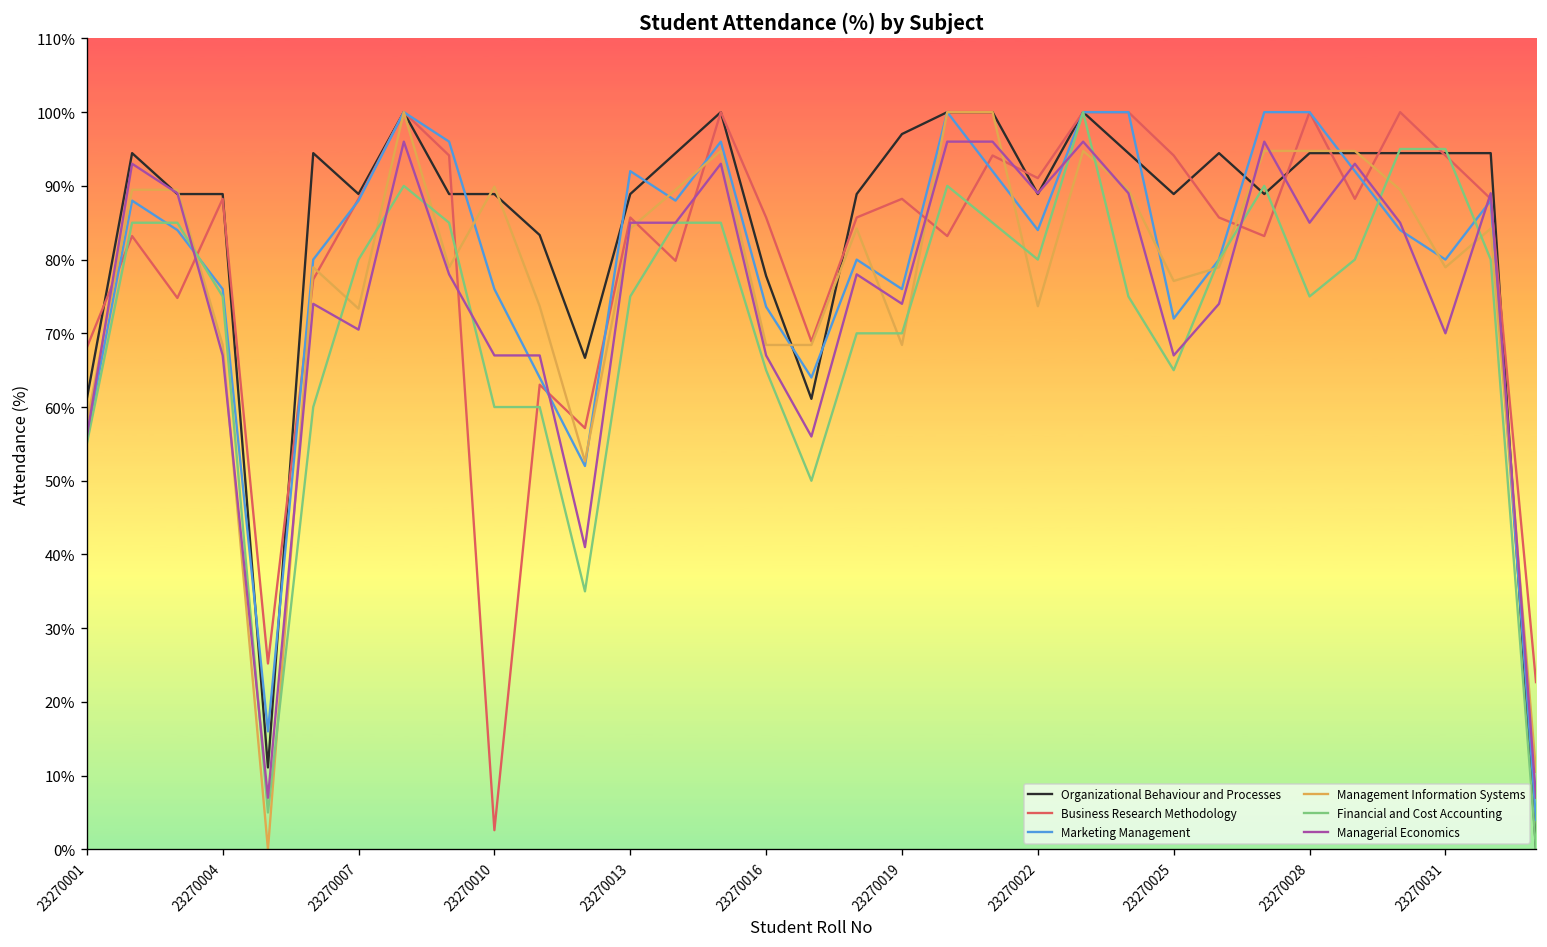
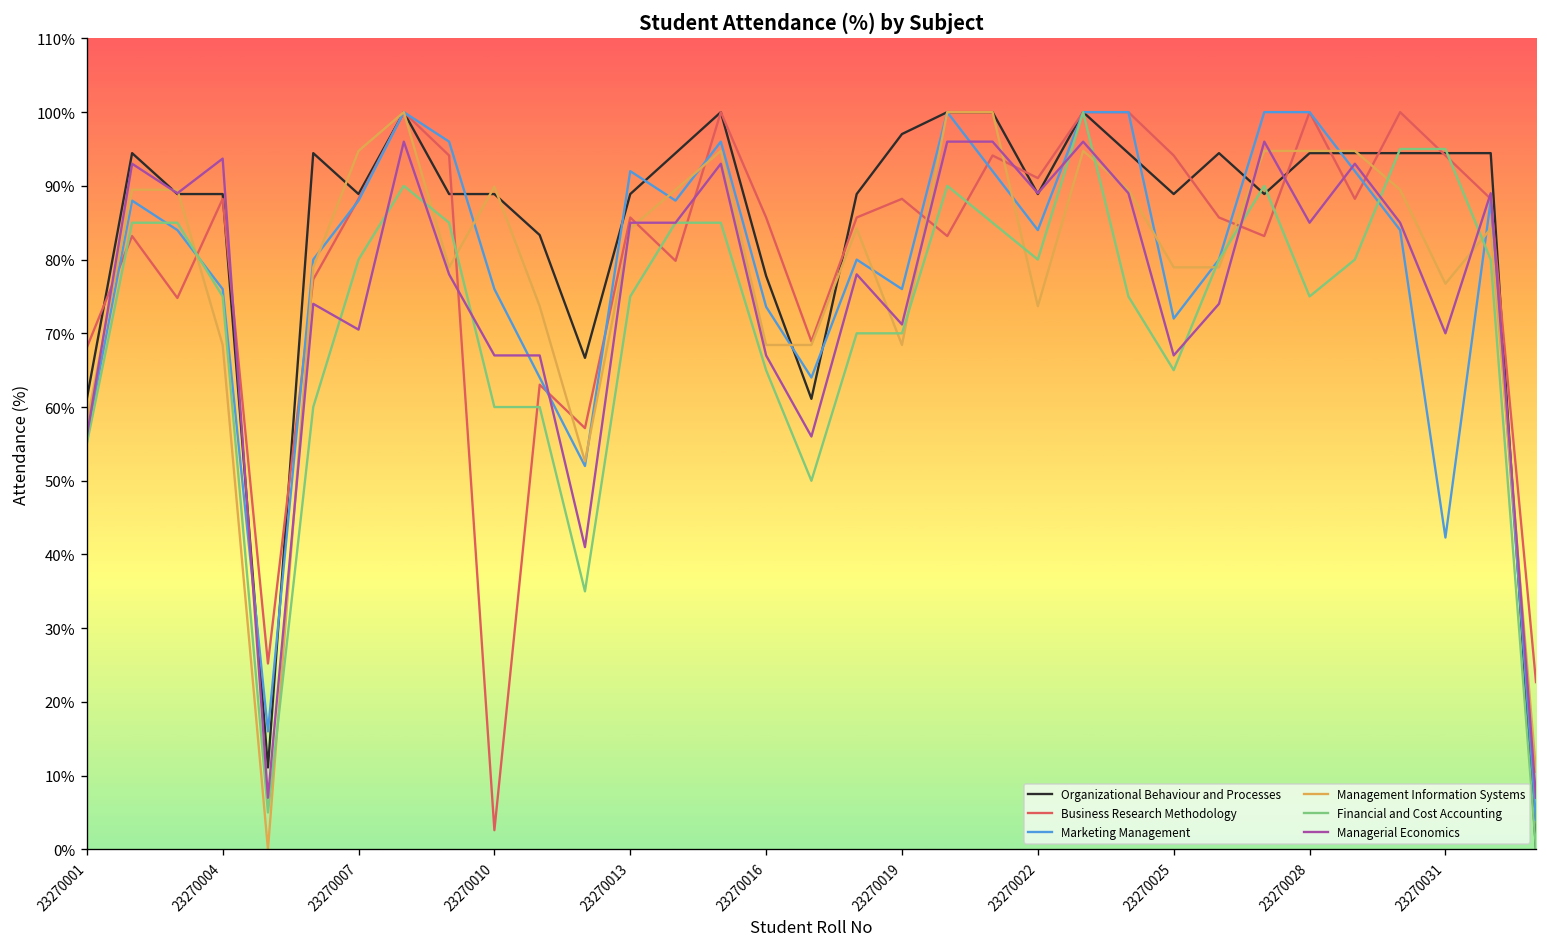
Managerial Economics, 23270004: 67% -> 94%
Management Information Systems, 23270007: 73% -> 95%
Managerial Economics, 23270019: 74% -> 71%
Management Information Systems, 23270025: 77% -> 79%
Marketing Management, 23270031: 80% -> 42%
Management Information Systems, 23270031: 79% -> 77%
